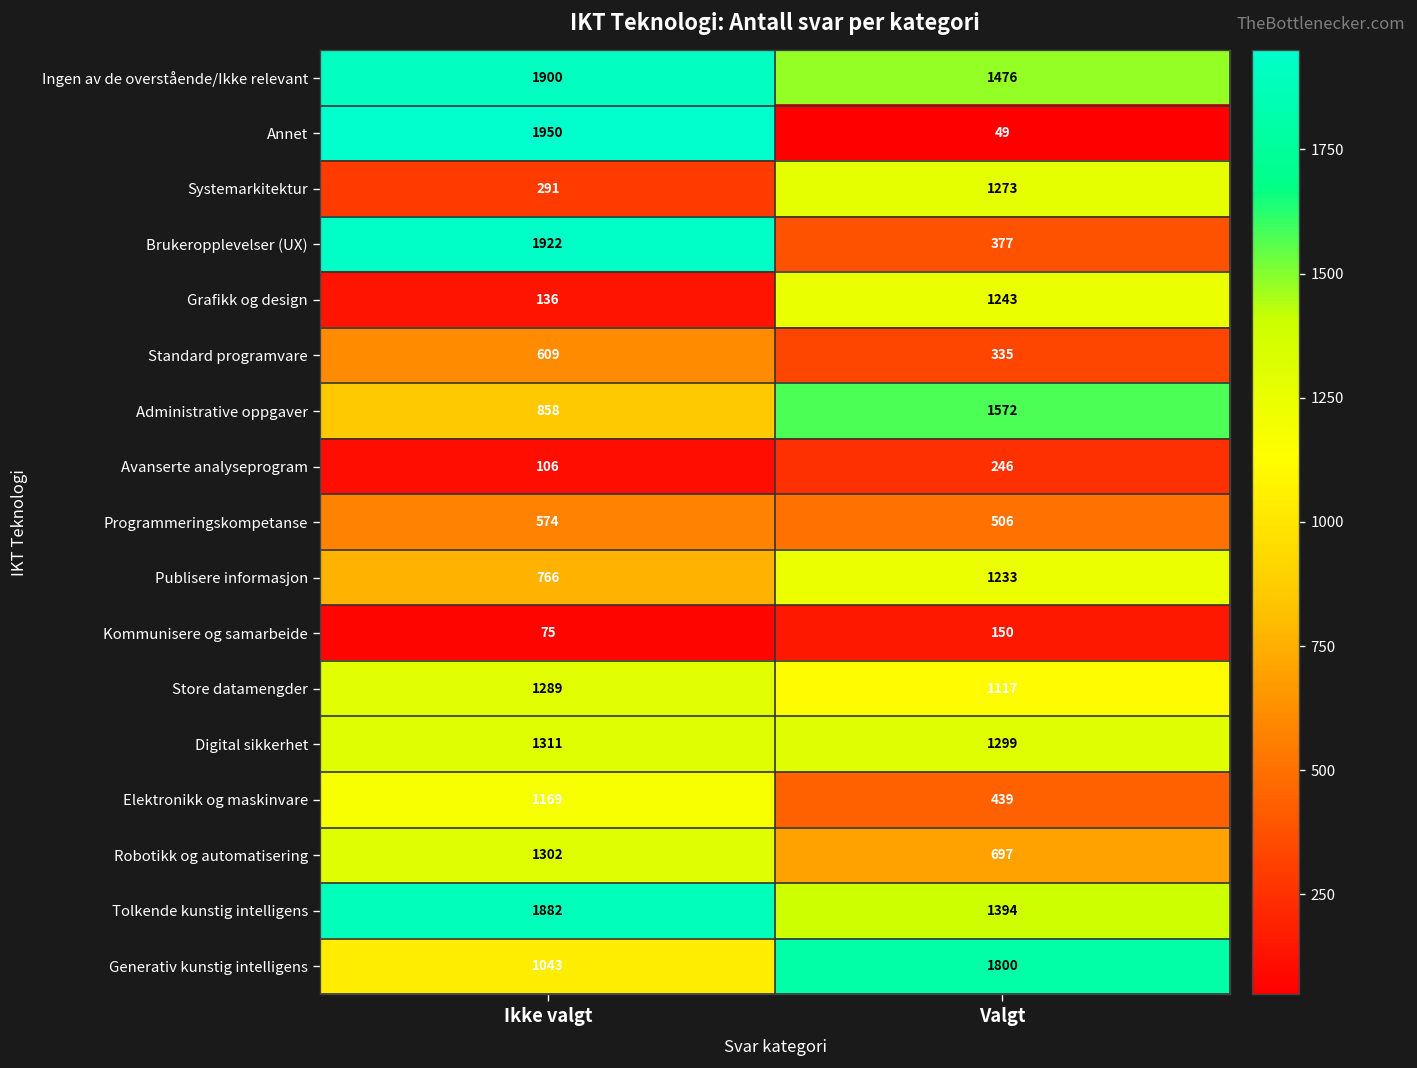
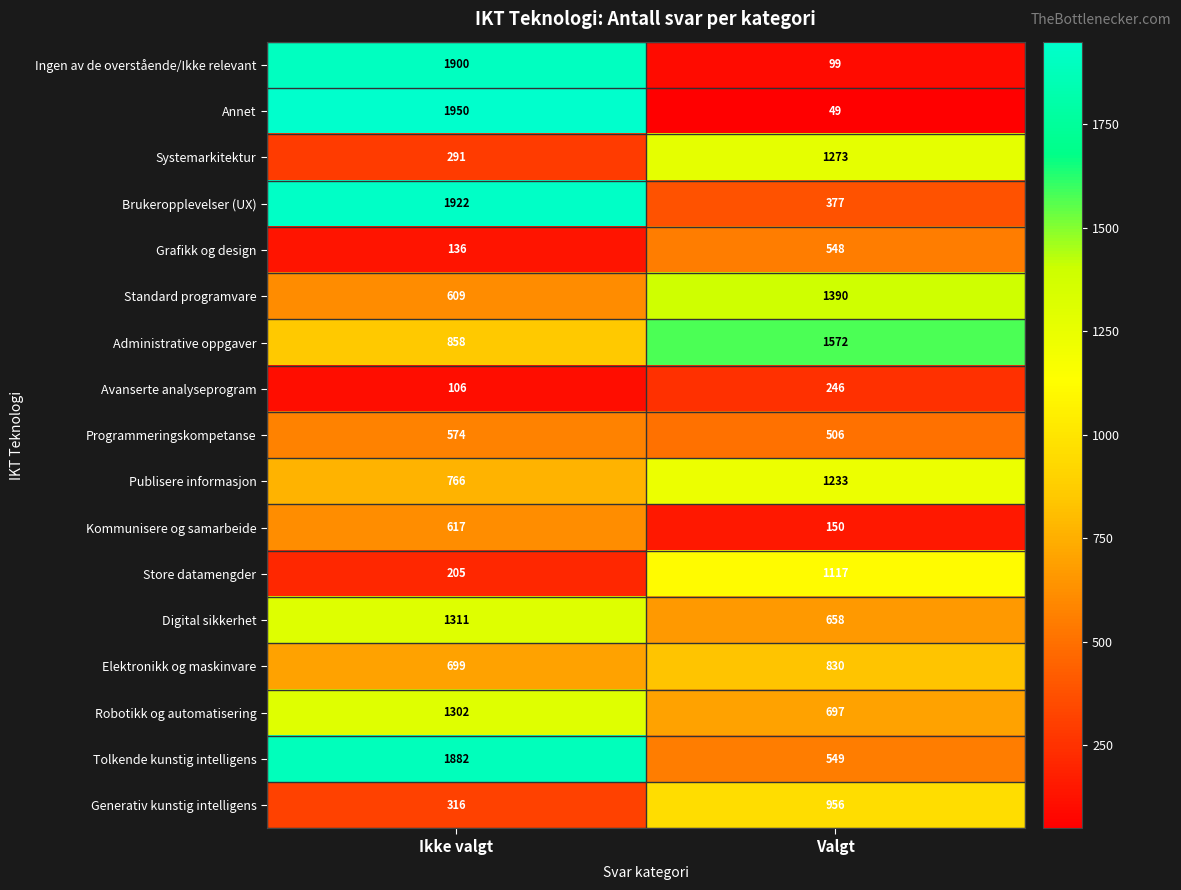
Ingen av de overstående/Ikke relevant, Valgt: 1476 -> 99
Grafikk og design, Valgt: 1243 -> 548
Standard programvare, Valgt: 335 -> 1390
Kommunisere og samarbeide, Ikke valgt: 75 -> 617
Store datamengder, Ikke valgt: 1289 -> 205
Digital sikkerhet, Valgt: 1299 -> 658
Elektronikk og maskinvare, Ikke valgt: 1169 -> 699
Elektronikk og maskinvare, Valgt: 439 -> 830
Tolkende kunstig intelligens, Valgt: 1394 -> 549
Generativ kunstig intelligens, Ikke valgt: 1043 -> 316
Generativ kunstig intelligens, Valgt: 1800 -> 956
